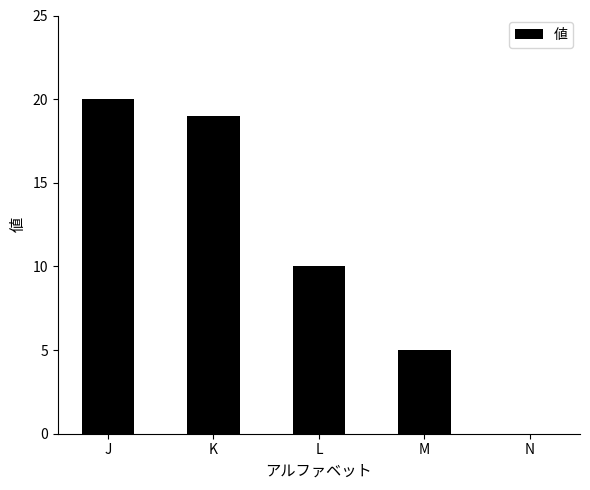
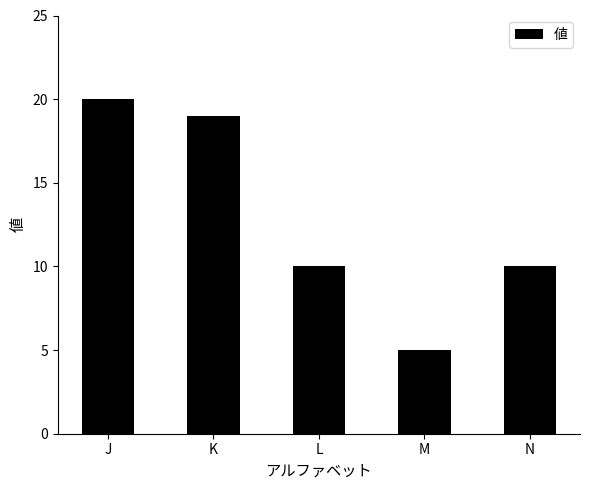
N: 0 -> 10
